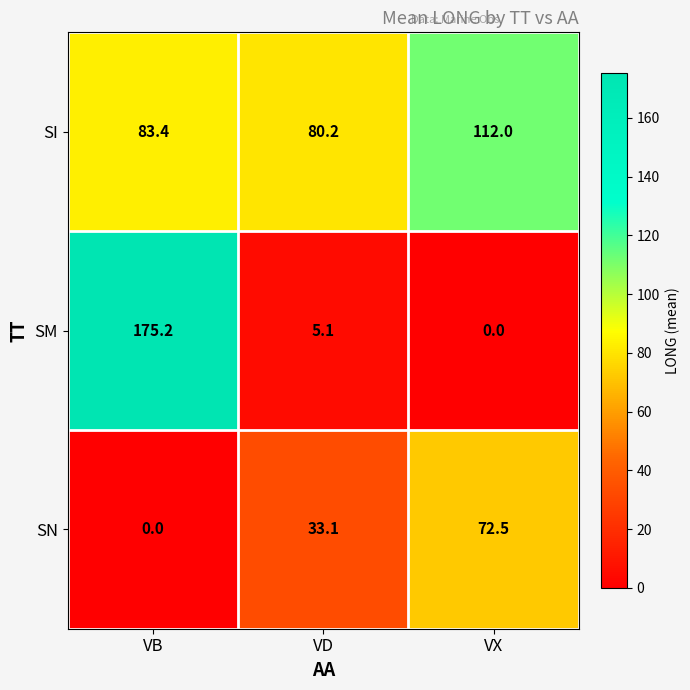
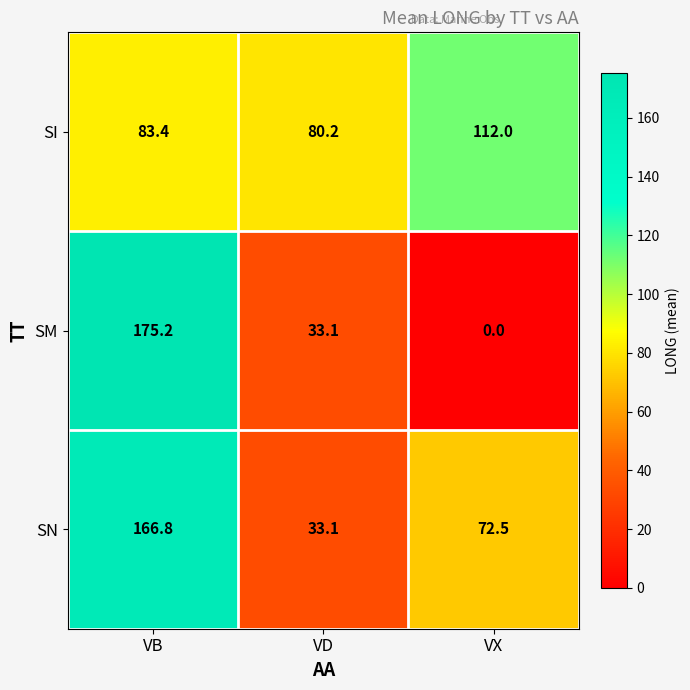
SM, VD: 5.1 -> 33.1
SN, VB: 0.0 -> 166.8
